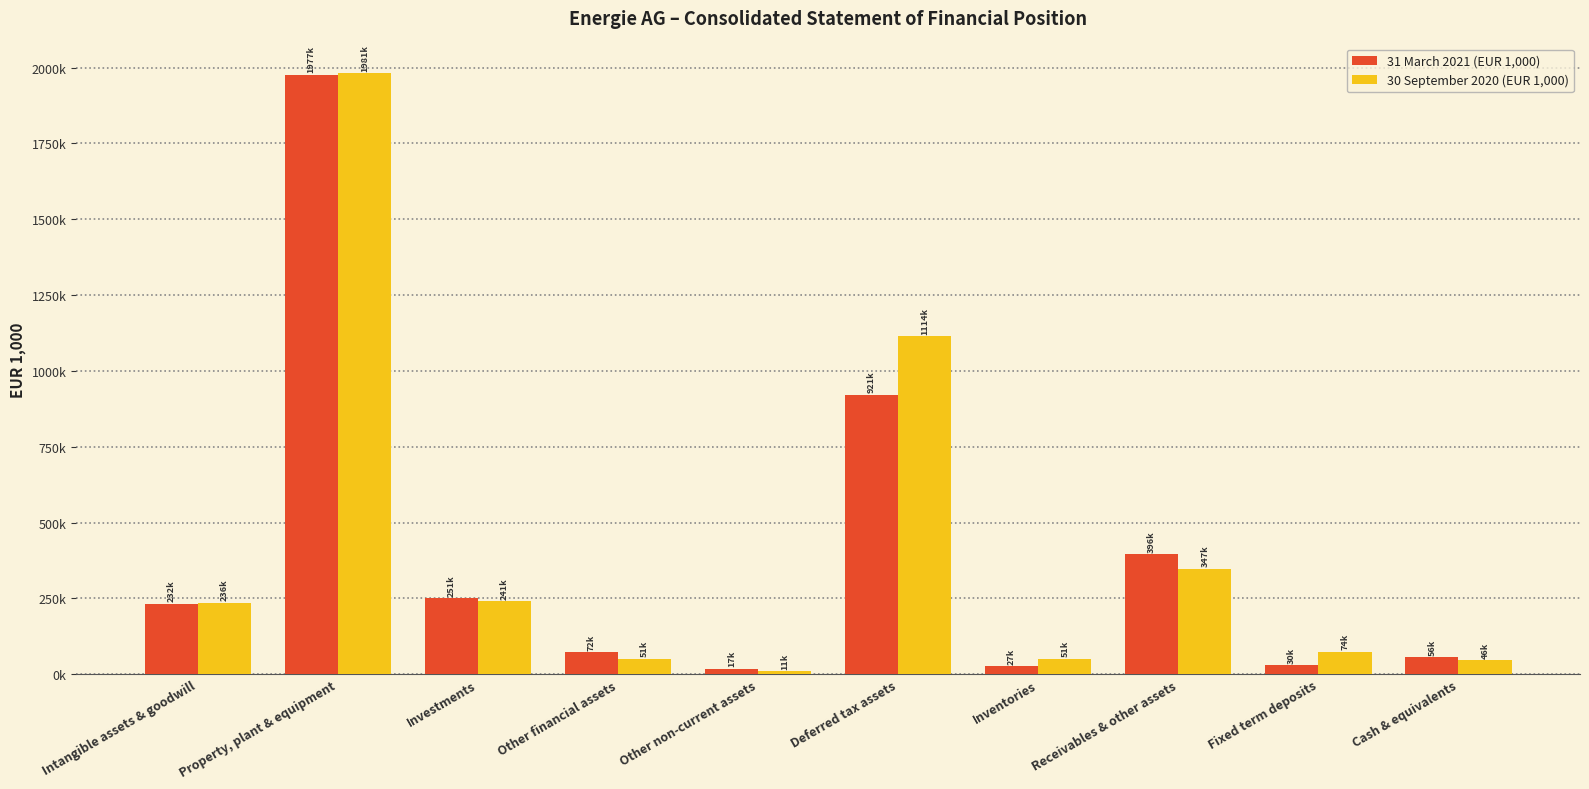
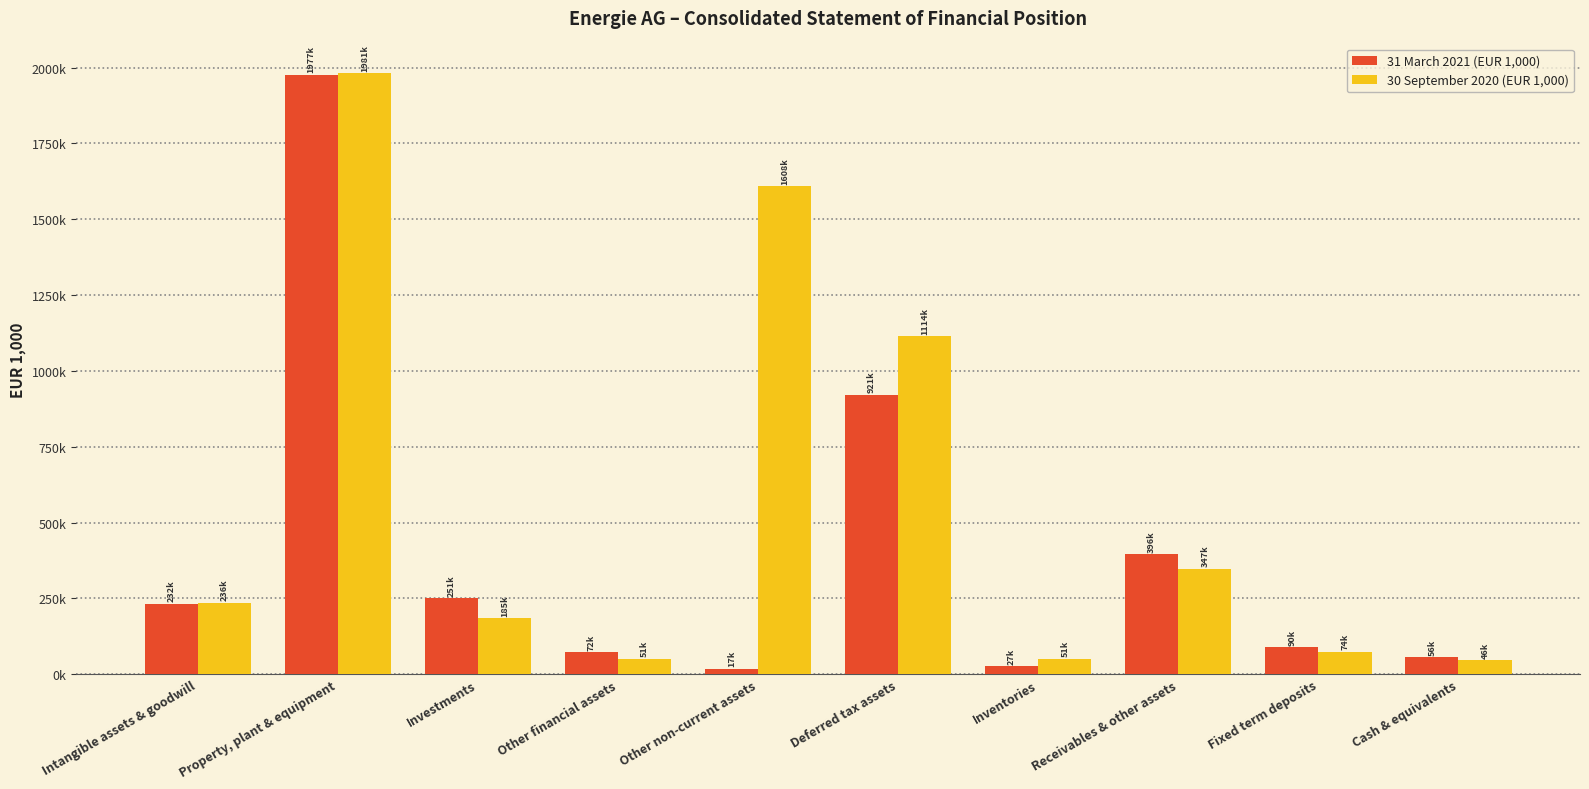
30 September 2020 (EUR 1,000), Investments: 241k -> 185k
30 September 2020 (EUR 1,000), Other non-current assets: 11k -> 1608k
31 March 2021 (EUR 1,000), Fixed term deposits: 30k -> 90k
